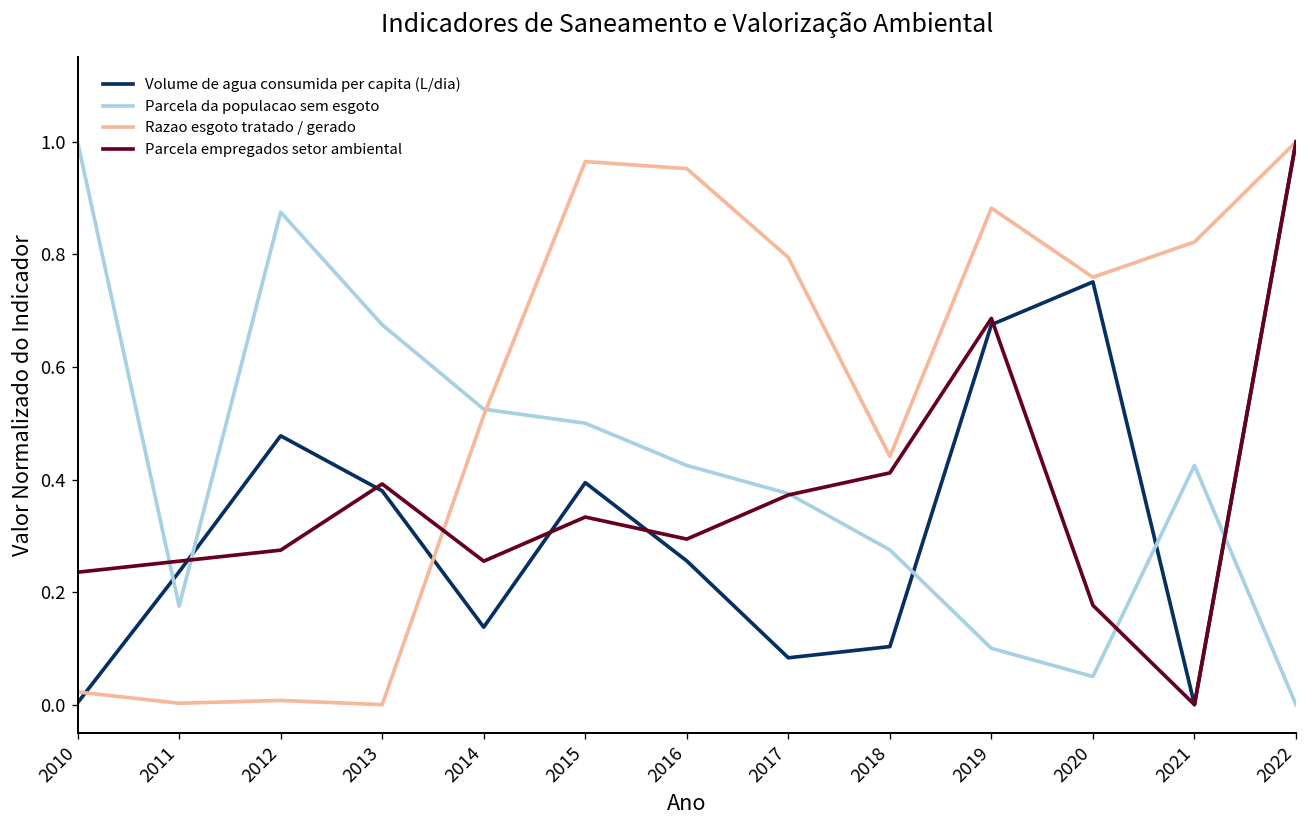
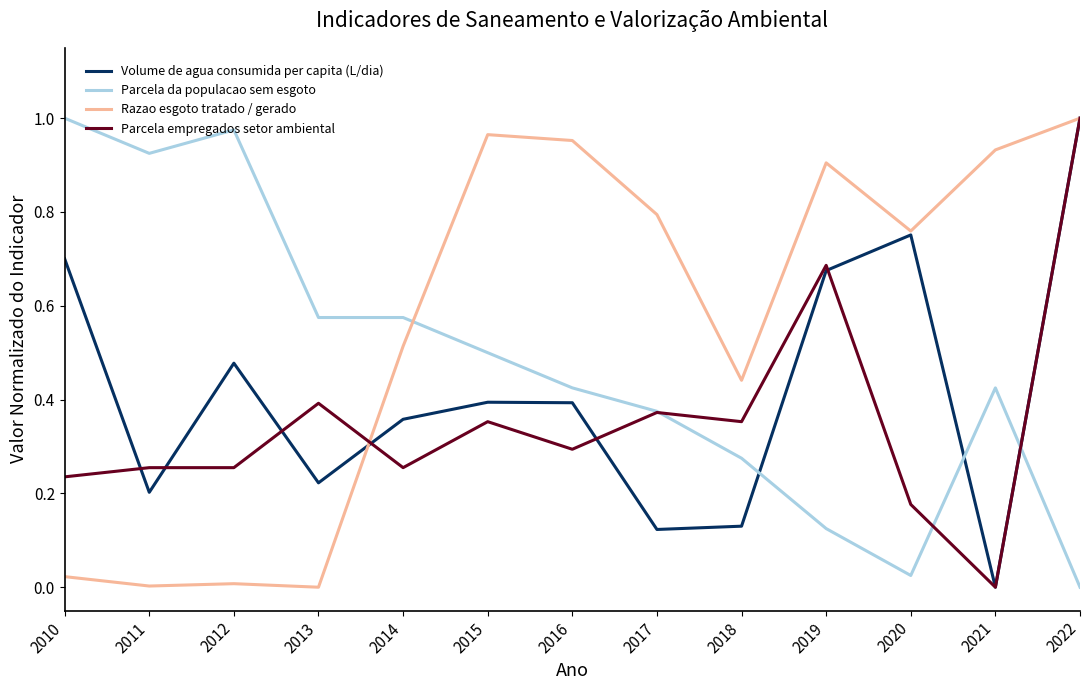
Volume de agua consumida per capita (L/dia), 2010: 0.00 -> 0.70
Volume de agua consumida per capita (L/dia), 2011: 0.24 -> 0.20
Parcela da populacao sem esgoto, 2011: 0.17 -> 0.92
Parcela da populacao sem esgoto, 2012: 0.87 -> 0.98
Parcela empregados setor ambiental, 2012: 0.27 -> 0.25
Volume de agua consumida per capita (L/dia), 2013: 0.38 -> 0.22
Parcela da populacao sem esgoto, 2013: 0.68 -> 0.58
Volume de agua consumida per capita (L/dia), 2014: 0.14 -> 0.36
Parcela da populacao sem esgoto, 2014: 0.52 -> 0.58
Parcela empregados setor ambiental, 2015: 0.33 -> 0.35
Volume de agua consumida per capita (L/dia), 2016: 0.26 -> 0.39
Volume de agua consumida per capita (L/dia), 2017: 0.08 -> 0.12
Volume de agua consumida per capita (L/dia), 2018: 0.10 -> 0.13
Parcela empregados setor ambiental, 2018: 0.41 -> 0.35
Parcela da populacao sem esgoto, 2019: 0.10 -> 0.12
Razao esgoto tratado / gerado, 2019: 0.88 -> 0.90
Parcela da populacao sem esgoto, 2020: 0.05 -> 0.03
Razao esgoto tratado / gerado, 2021: 0.82 -> 0.93
